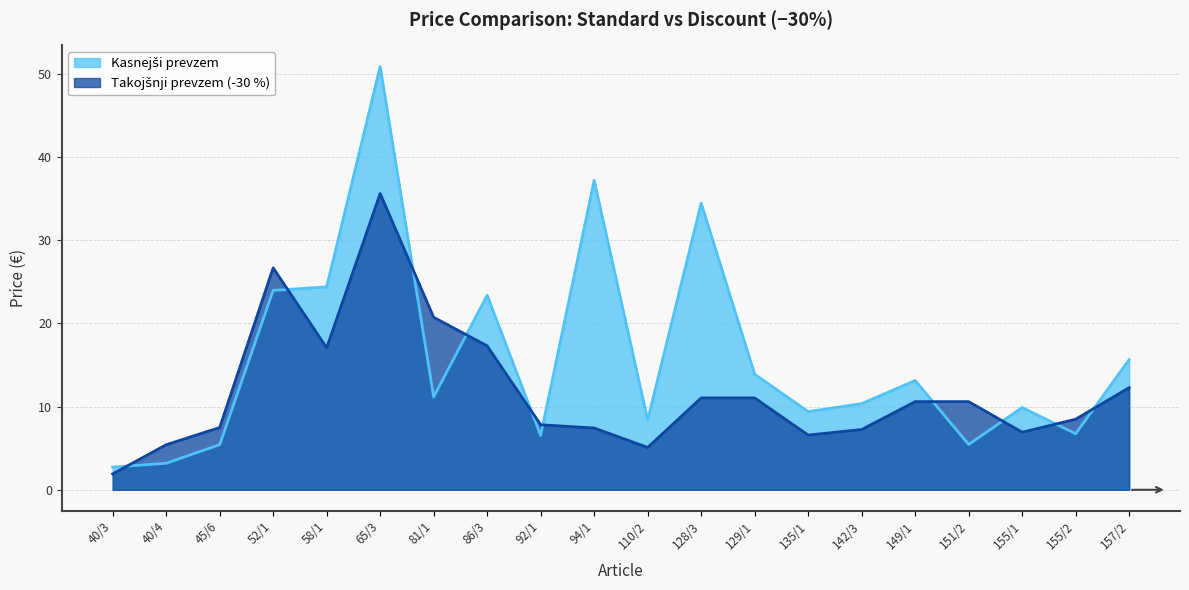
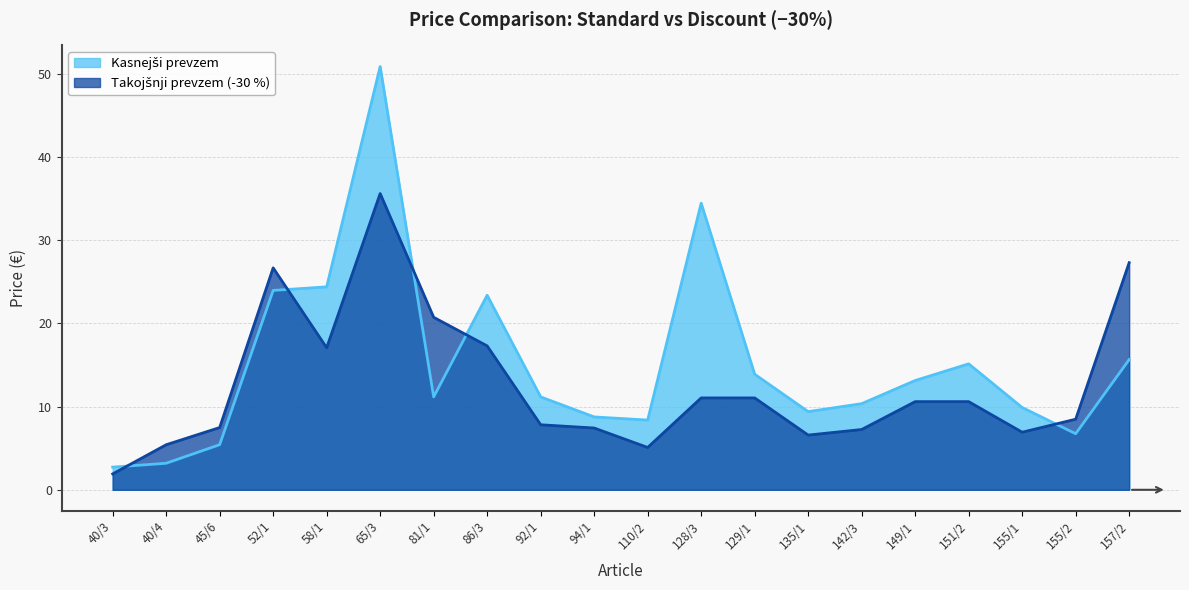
Kasnejši prevzem, 92/1: 7 -> 11
Kasnejši prevzem, 94/1: 37 -> 9
Kasnejši prevzem, 151/2: 5 -> 15
Takojšnji prevzem (-30 %), 157/2: 12 -> 27
